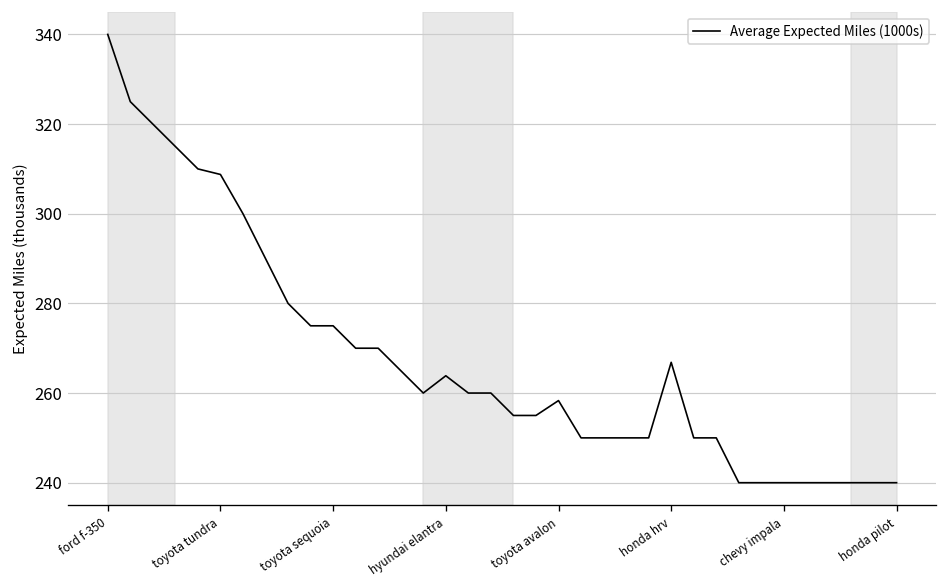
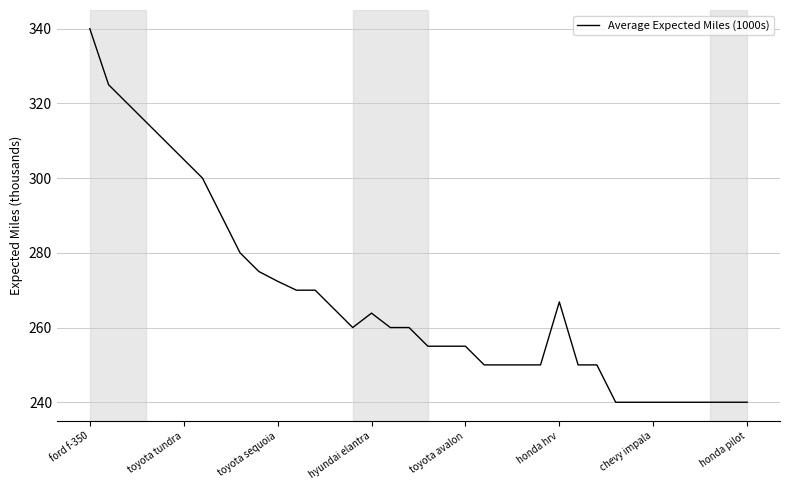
toyota tundra: 309 -> 305
toyota sequoia: 275 -> 272
toyota avalon: 258 -> 255
